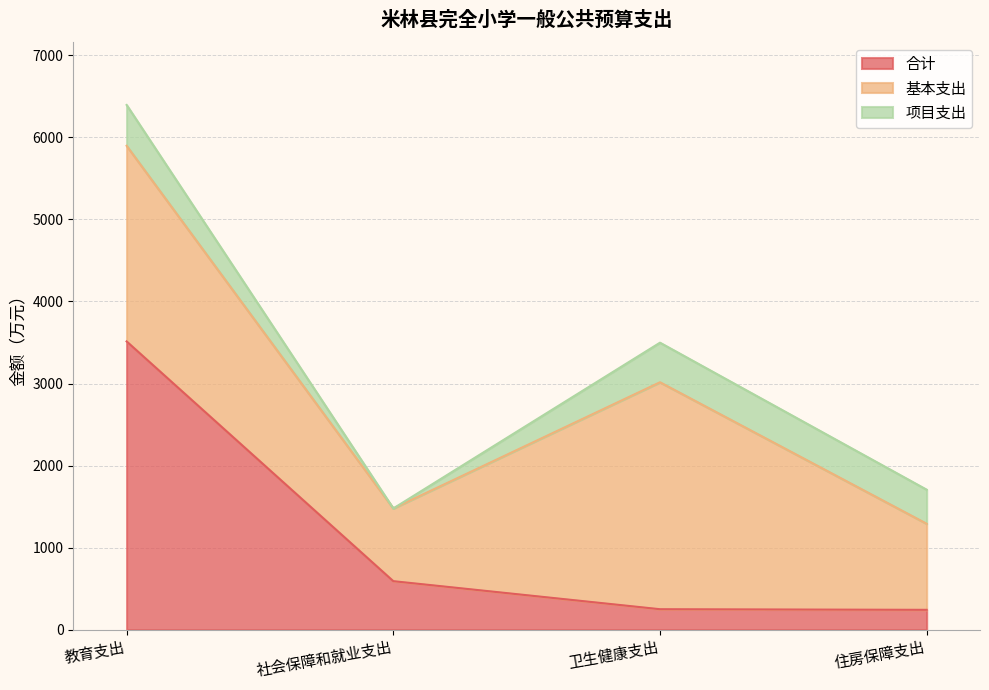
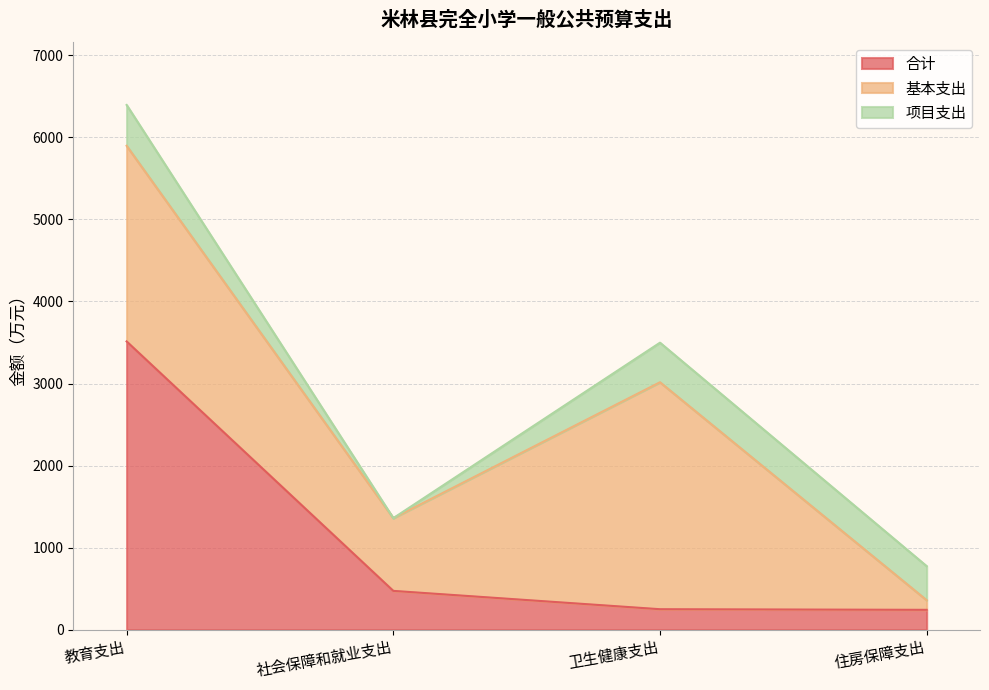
合计, 社会保障和就业支出: 600 -> 500
基本支出, 住房保障支出: 1000 -> 100
